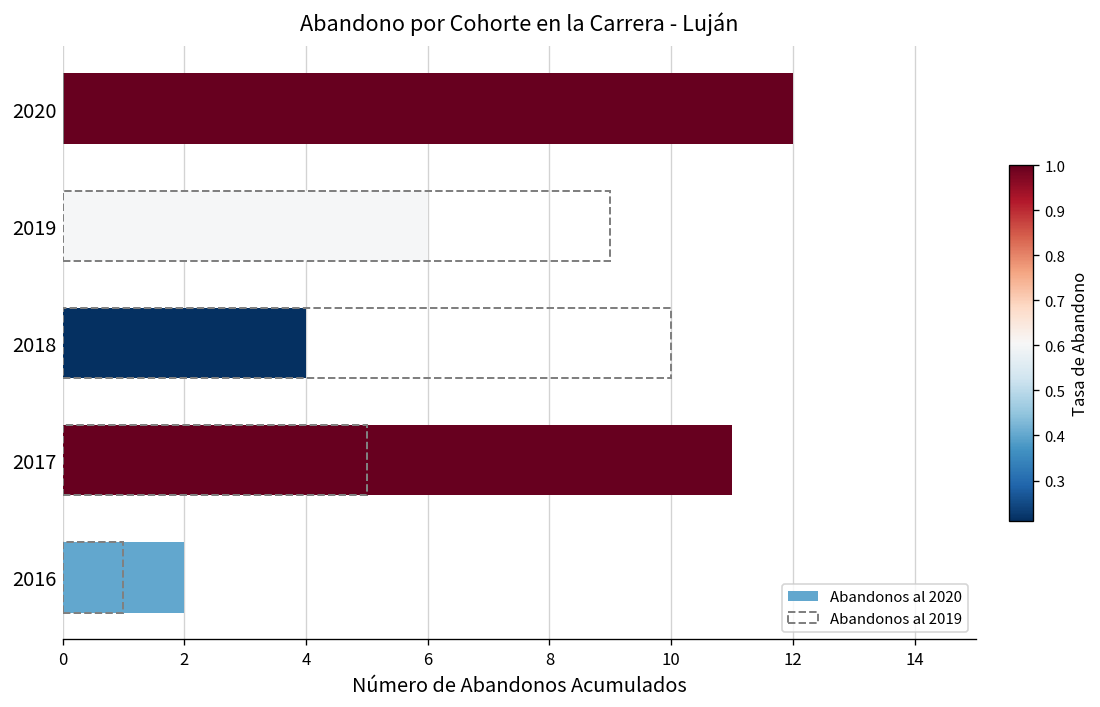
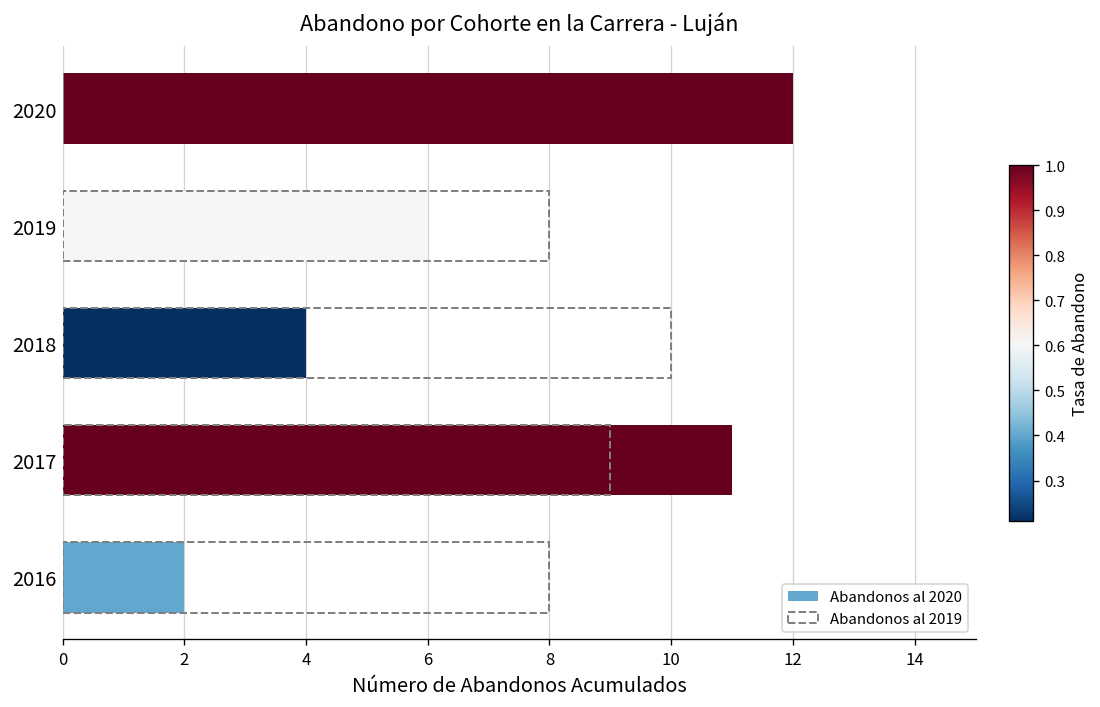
Abandonos al 2019, 2019: 9 -> 8
Abandonos al 2019, 2017: 5 -> 9
Abandonos al 2019, 2016: 1 -> 8
